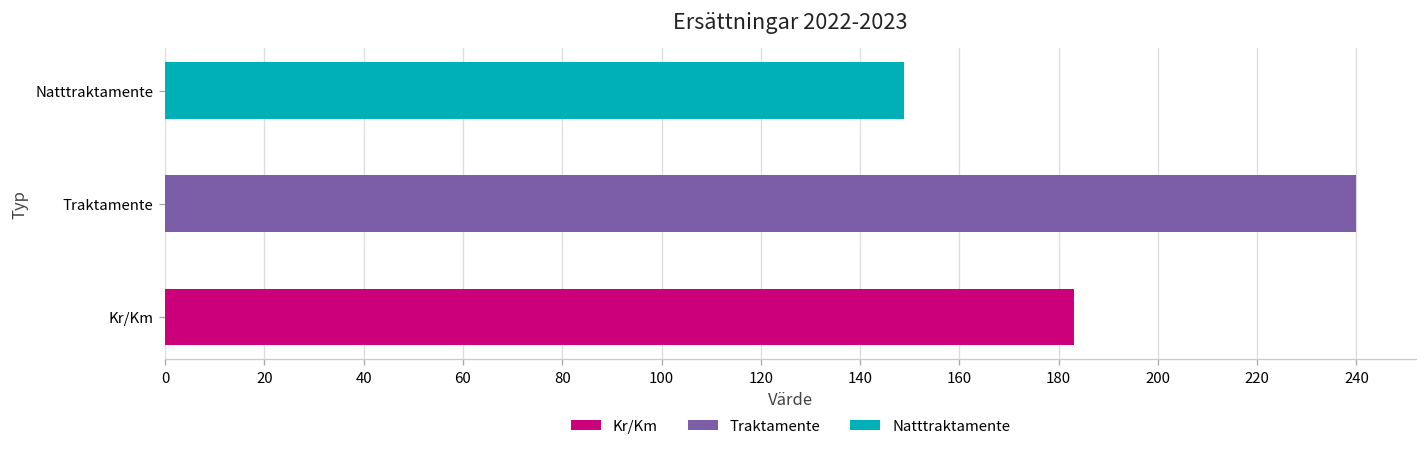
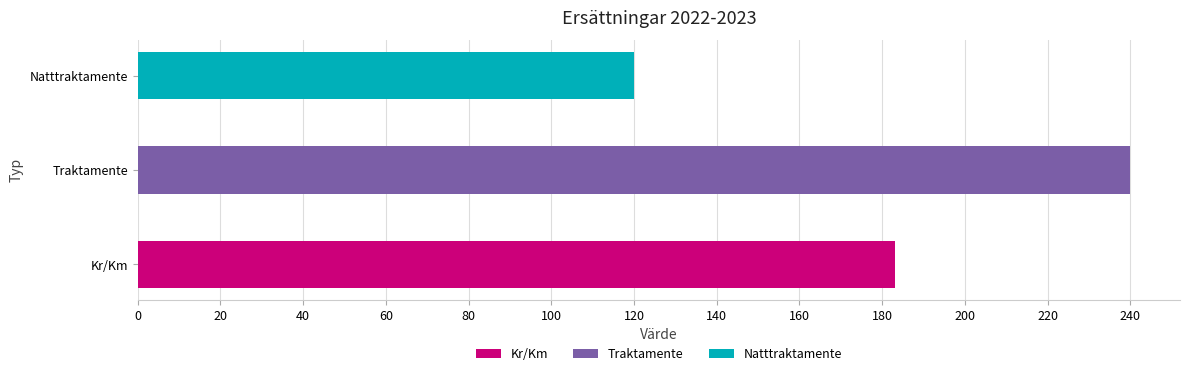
Natttraktamente: 149 -> 120
